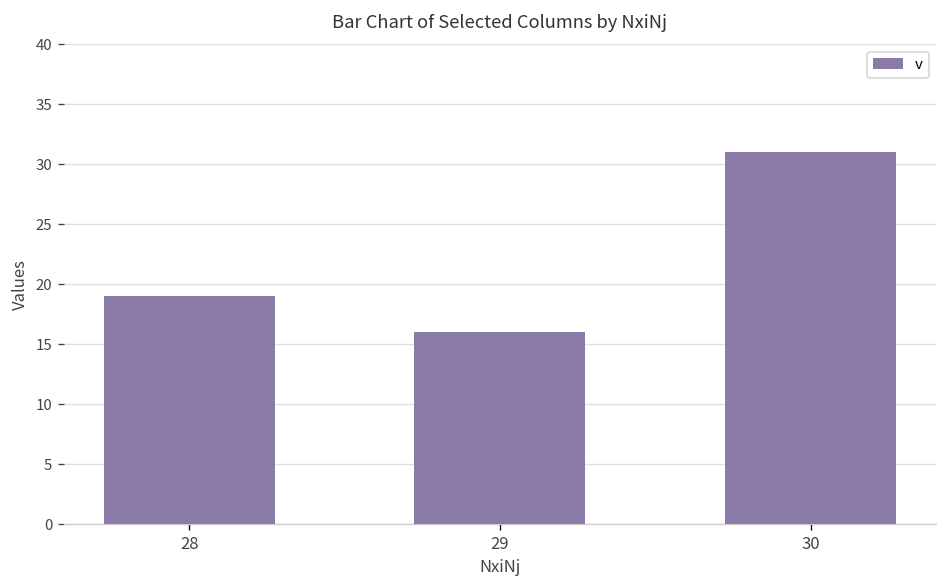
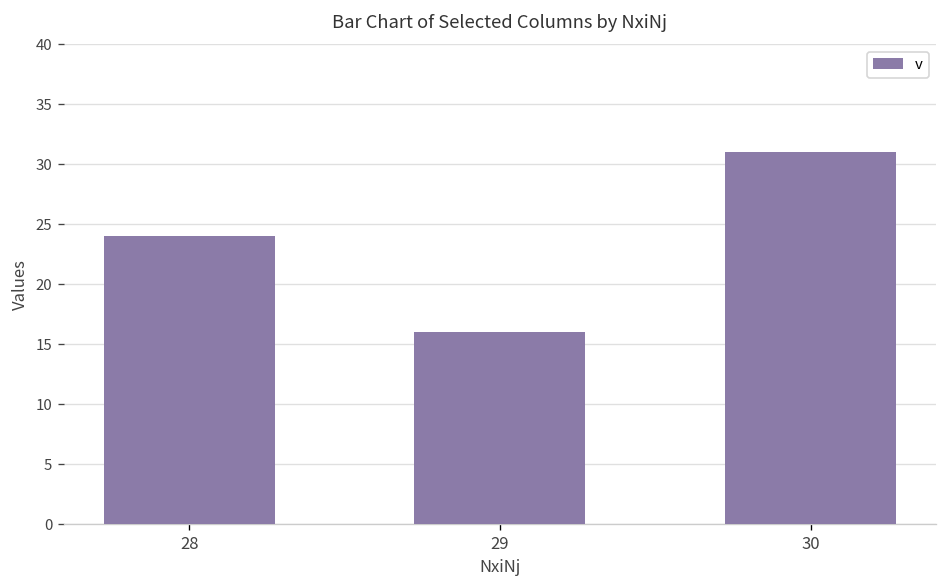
28: 19 -> 24
